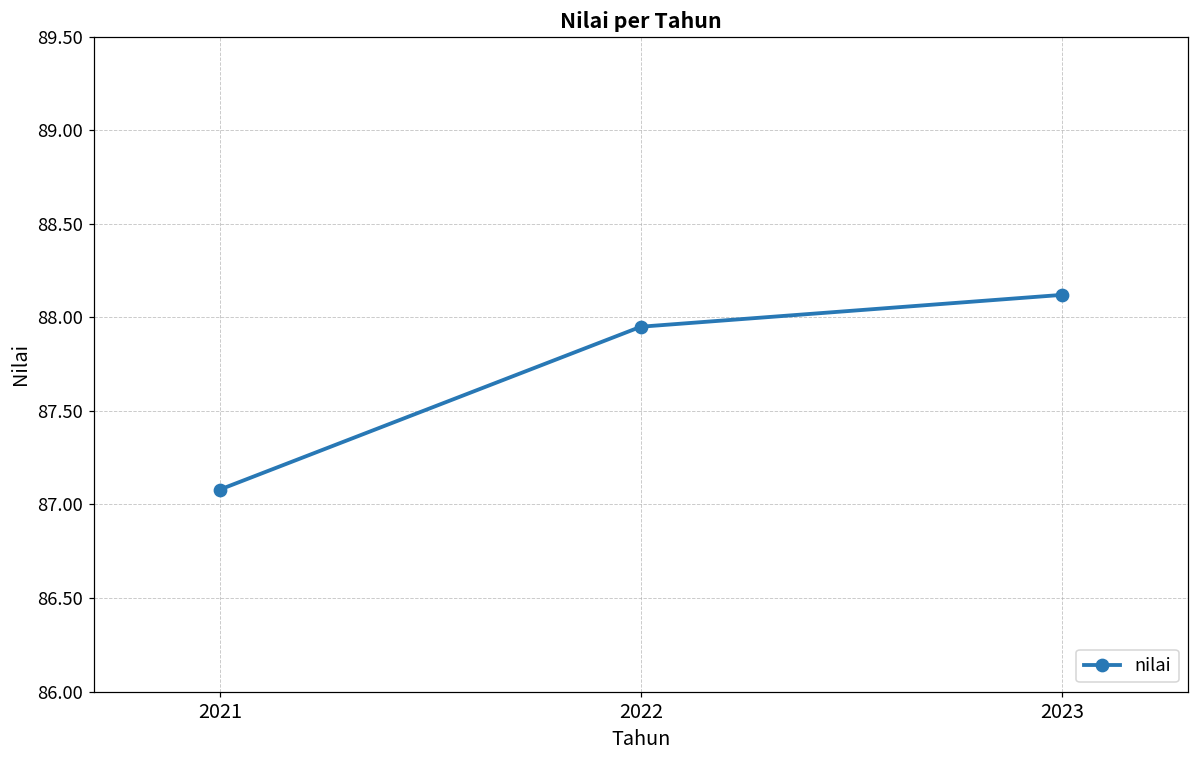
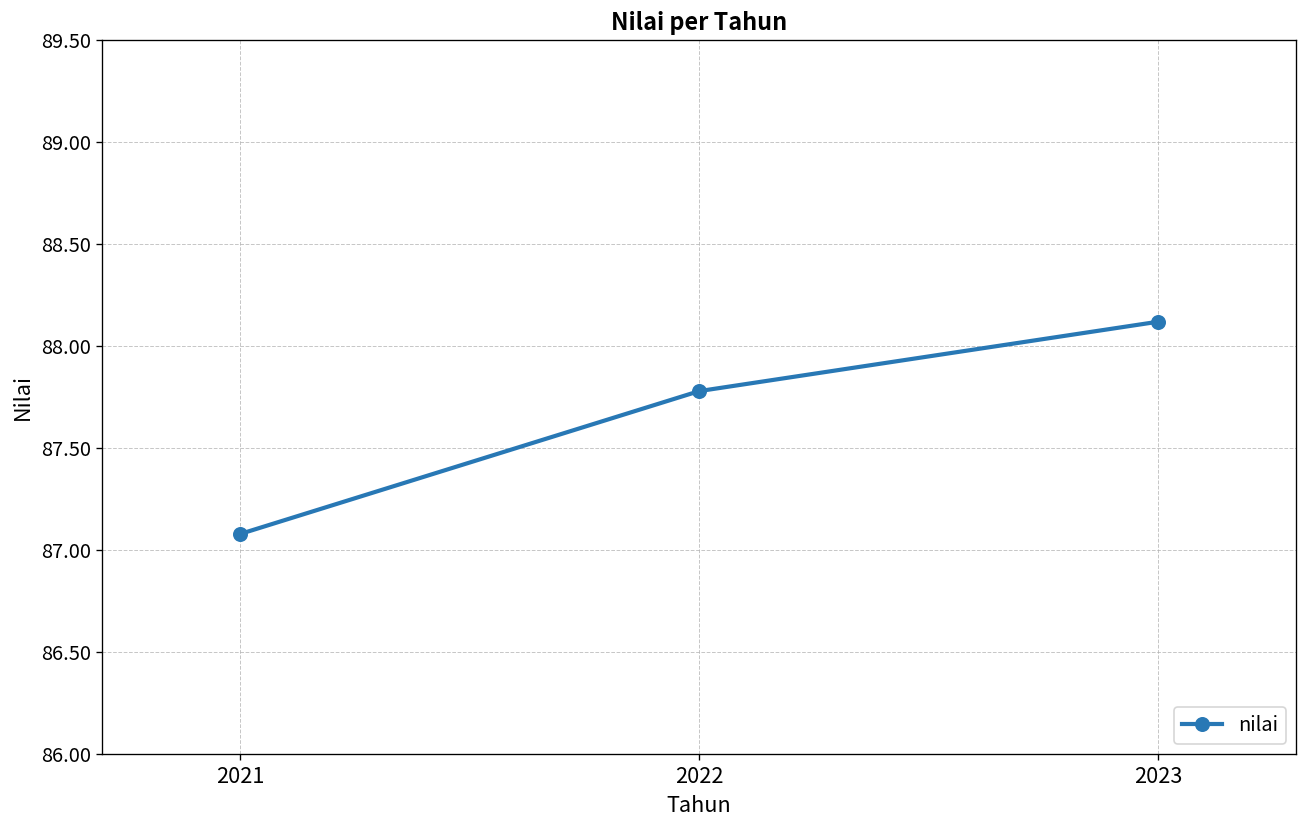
2022: 87.95 -> 87.78
